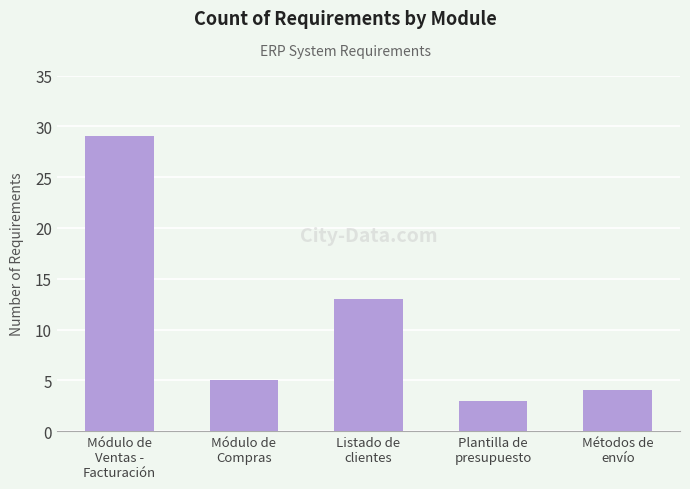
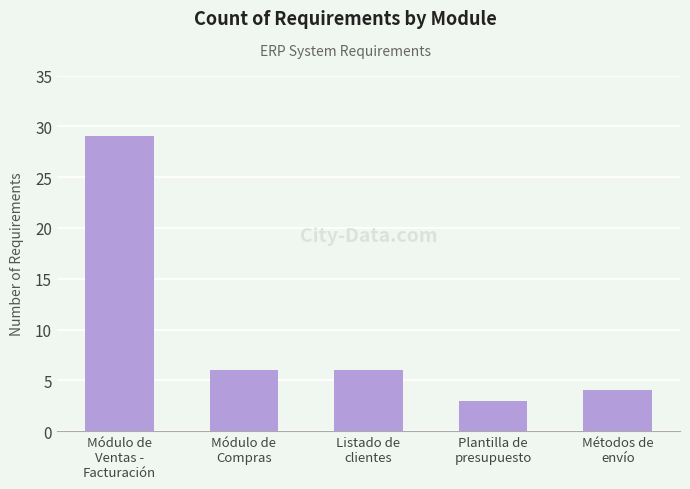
Módulo de Compras: 5 -> 6
Listado de clientes: 13 -> 6
